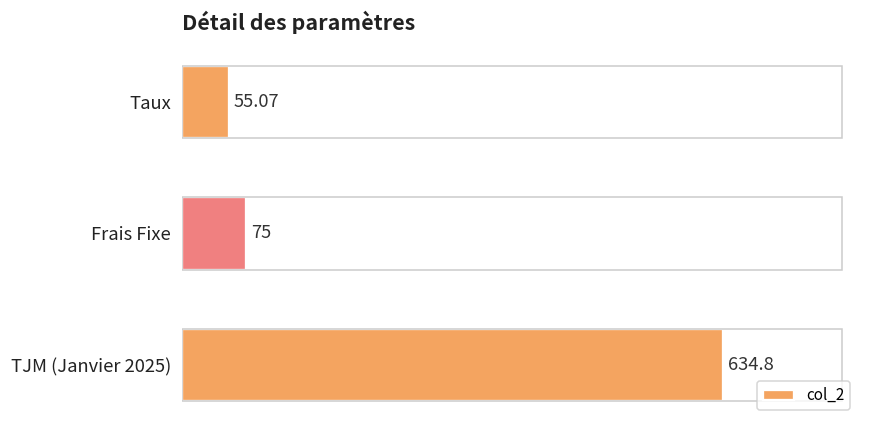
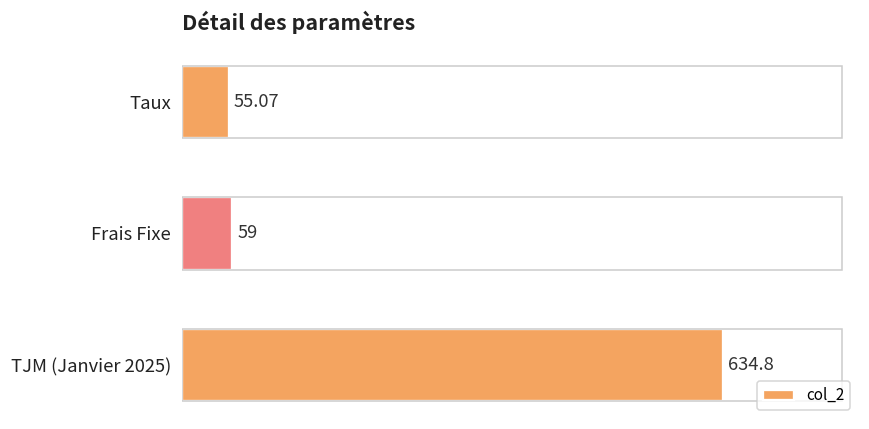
Frais Fixe: 75 -> 59
